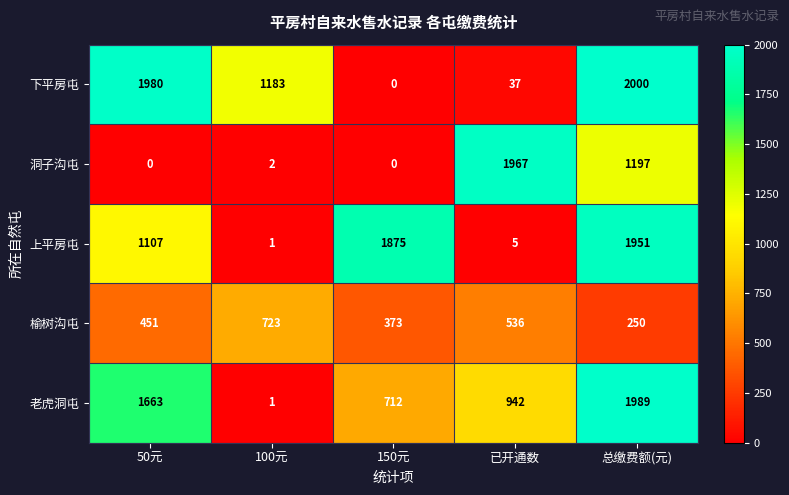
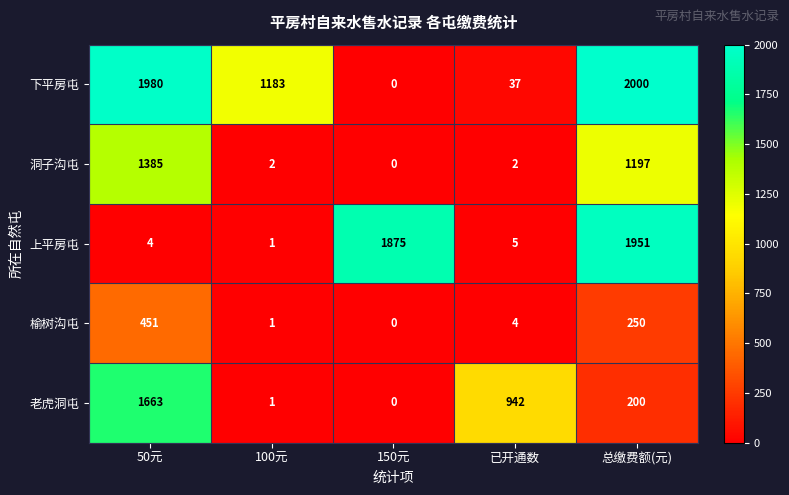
洞子沟屯, 50元: 0 -> 1385
洞子沟屯, 已开通数: 1967 -> 2
上平房屯, 50元: 1107 -> 4
榆树沟屯, 100元: 723 -> 1
榆树沟屯, 150元: 373 -> 0
榆树沟屯, 已开通数: 536 -> 4
老虎洞屯, 150元: 712 -> 0
老虎洞屯, 总缴费额(元): 1989 -> 200
